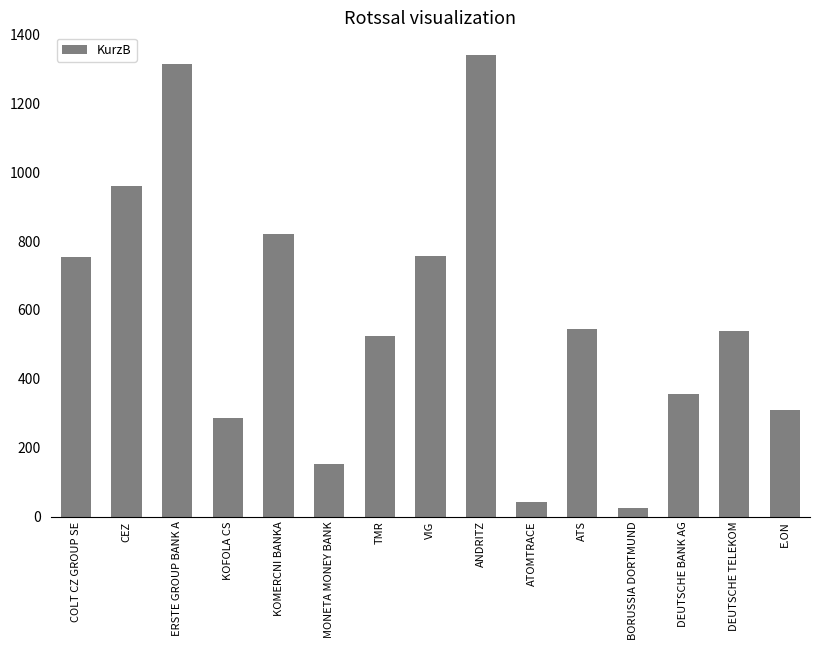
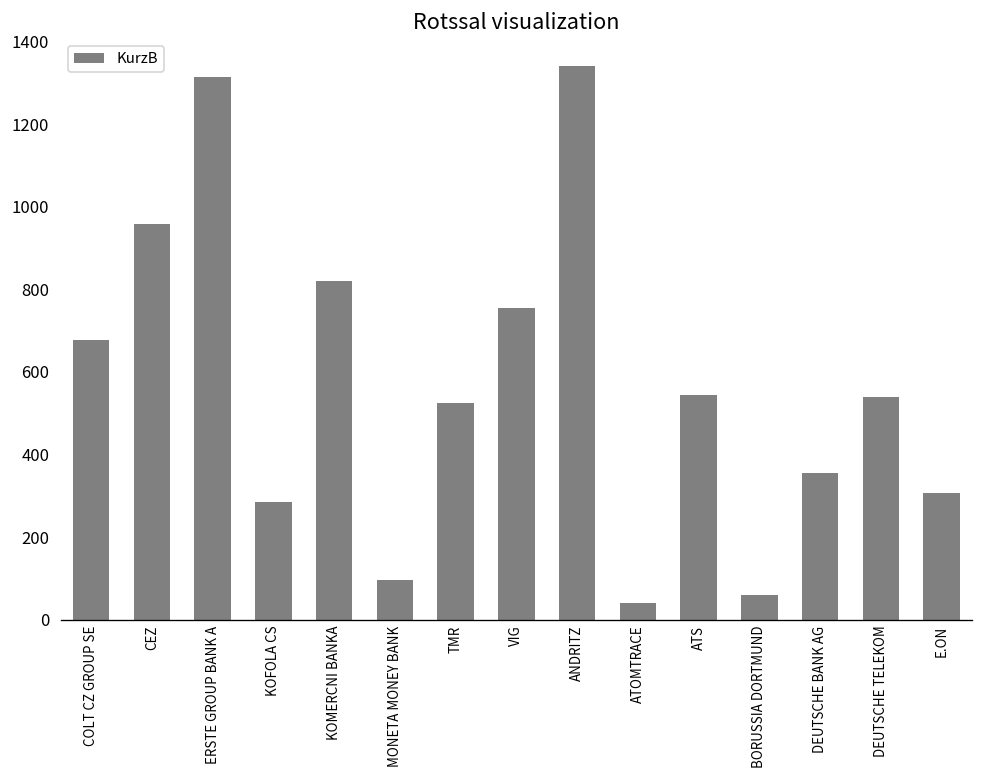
COLT CZ GROUP SE: 750 -> 680
MONETA MONEY BANK: 150 -> 100
BORUSSIA DORTMUND: 30 -> 60
